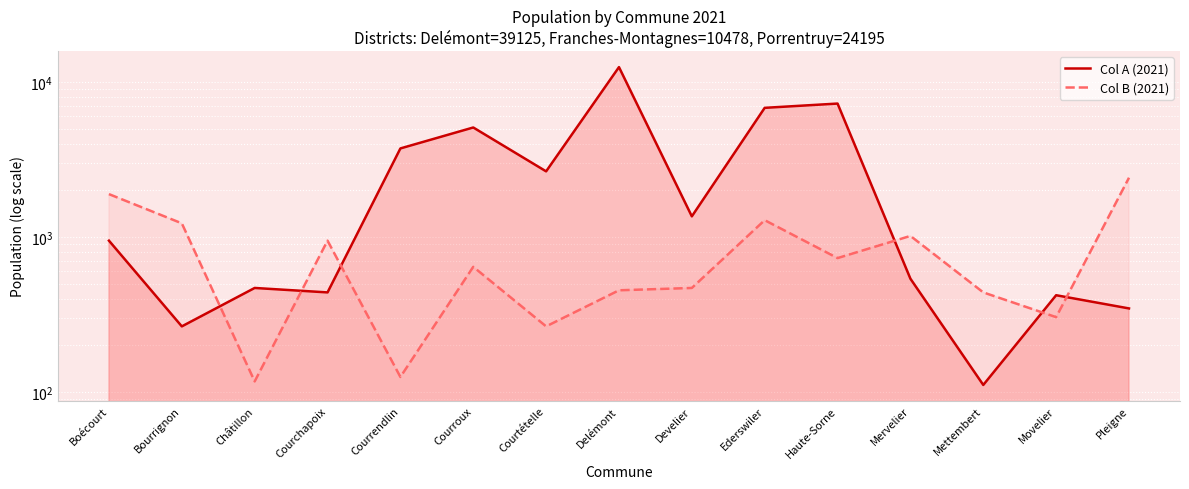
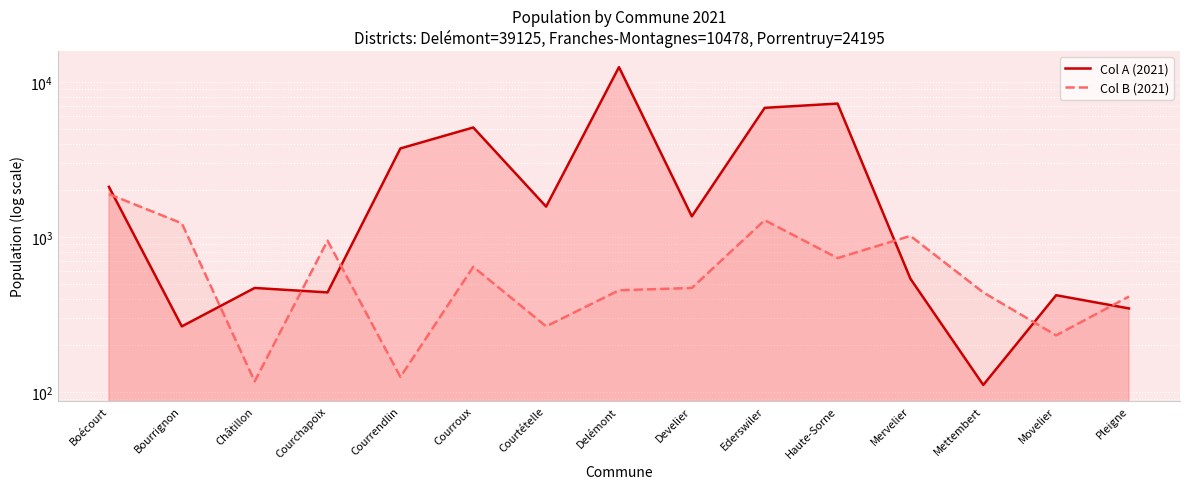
Col A (2021), Boécourt: 900 -> 2100
Col A (2021), Courtételle: 2700 -> 1600
Col B (2021), Movelier: 300 -> 230
Col B (2021), Pleigne: 2400 -> 410
